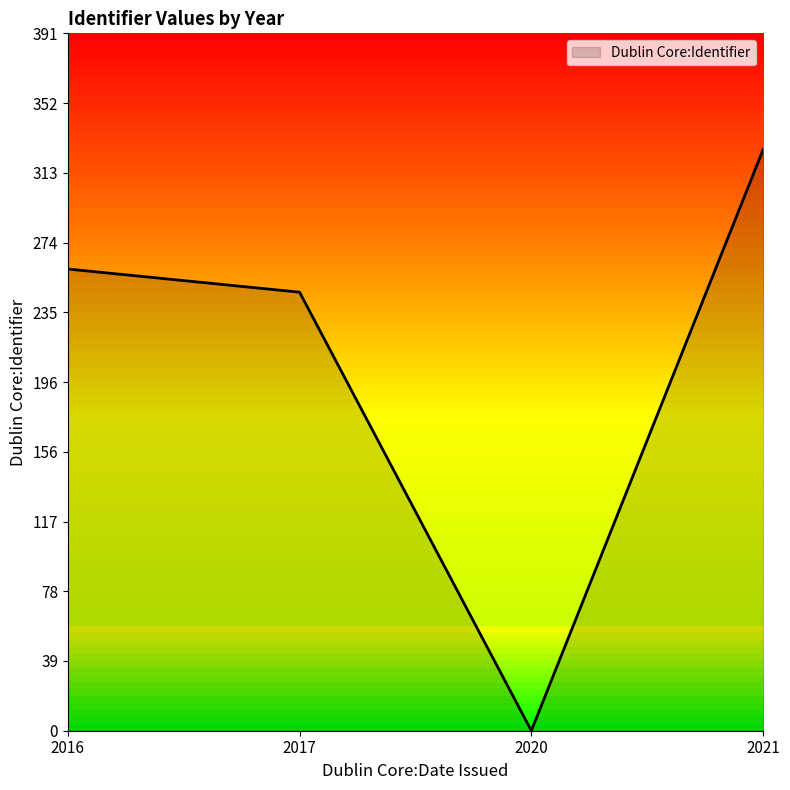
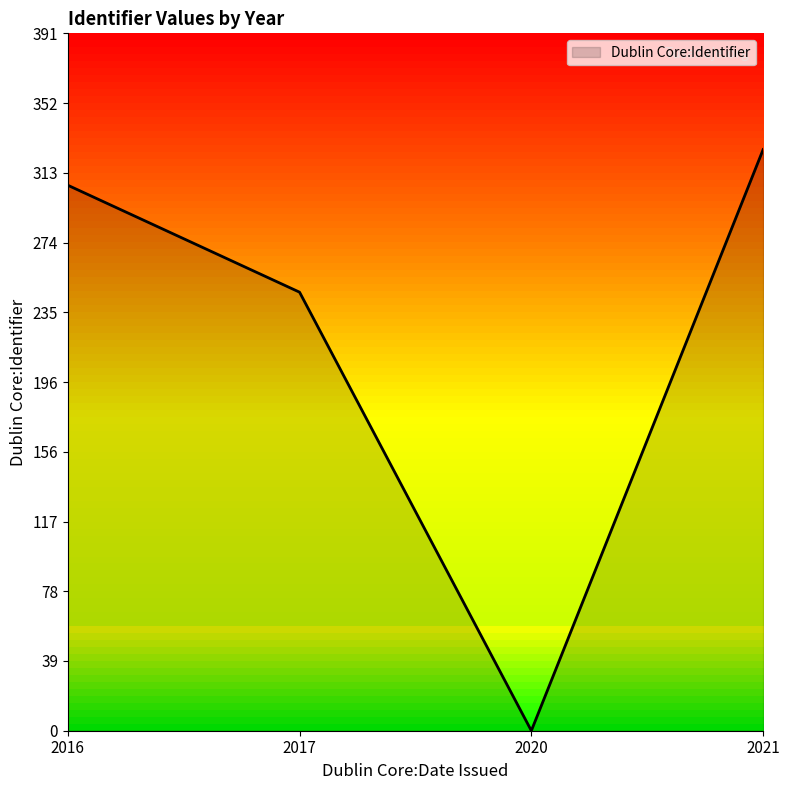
2016: 259 -> 306
